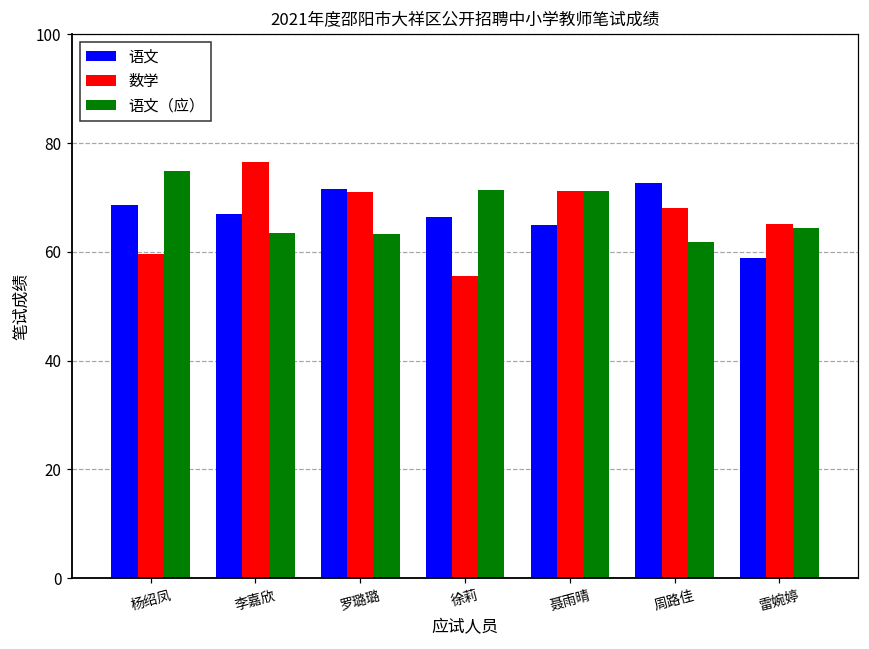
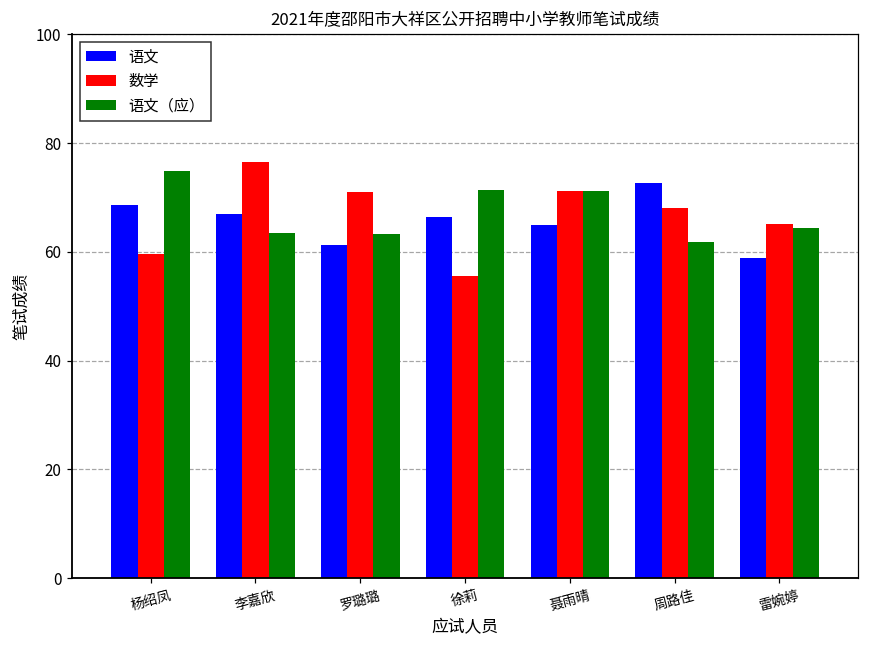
语文, 罗璐璐: 72 -> 61
